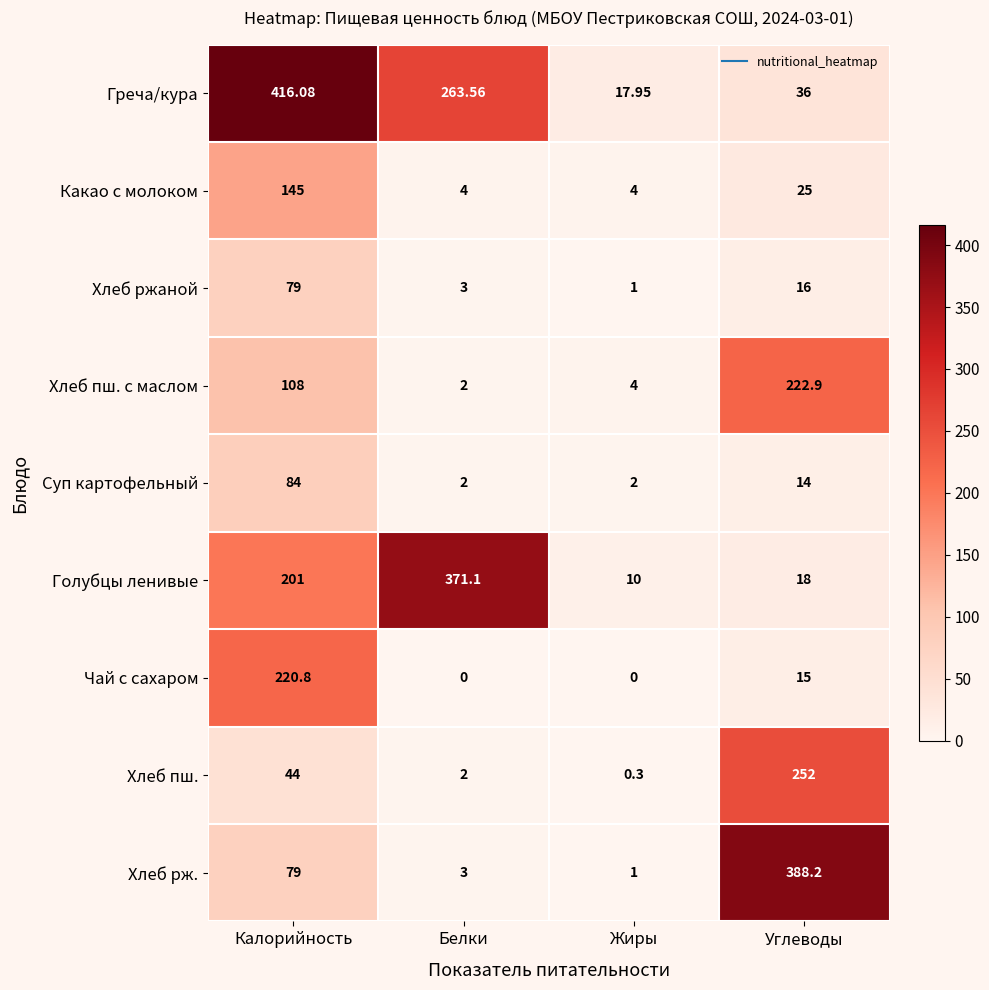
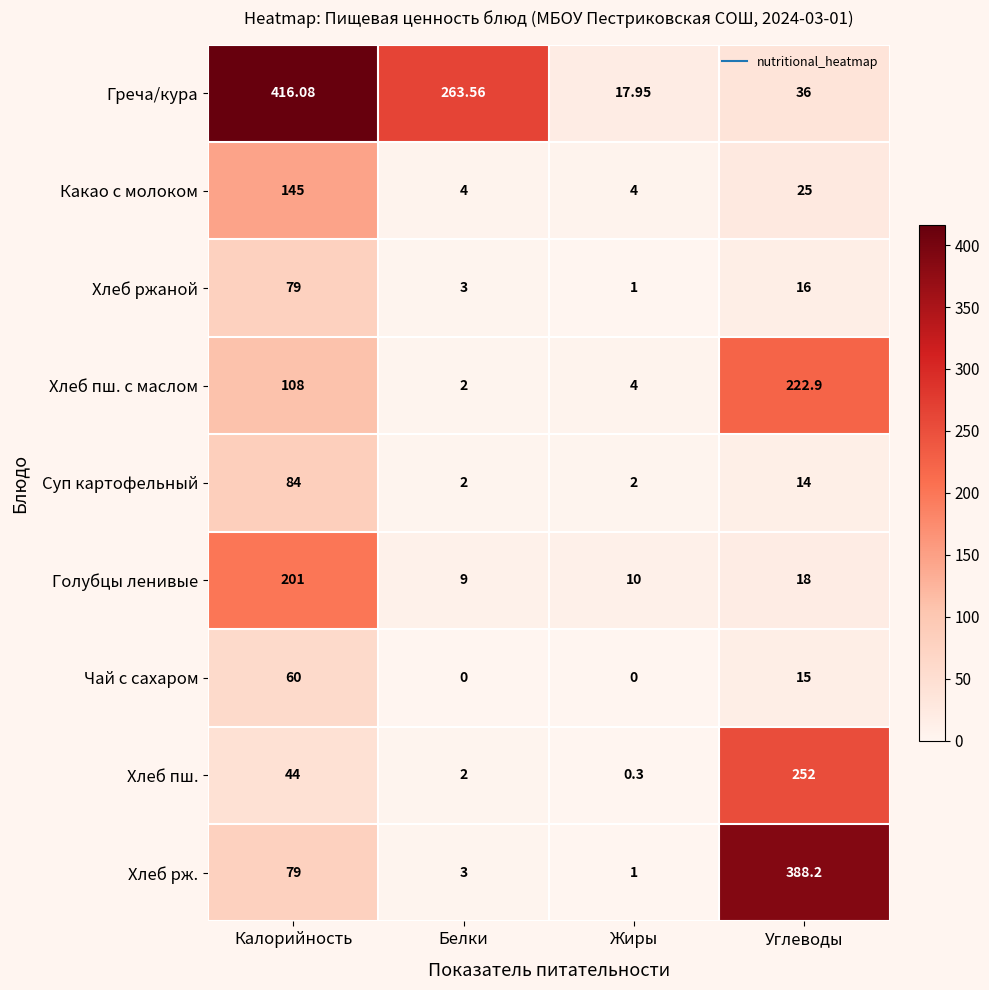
Голубцы ленивые, Белки: 371.1 -> 9
Чай с сахаром, Калорийность: 220.8 -> 60
